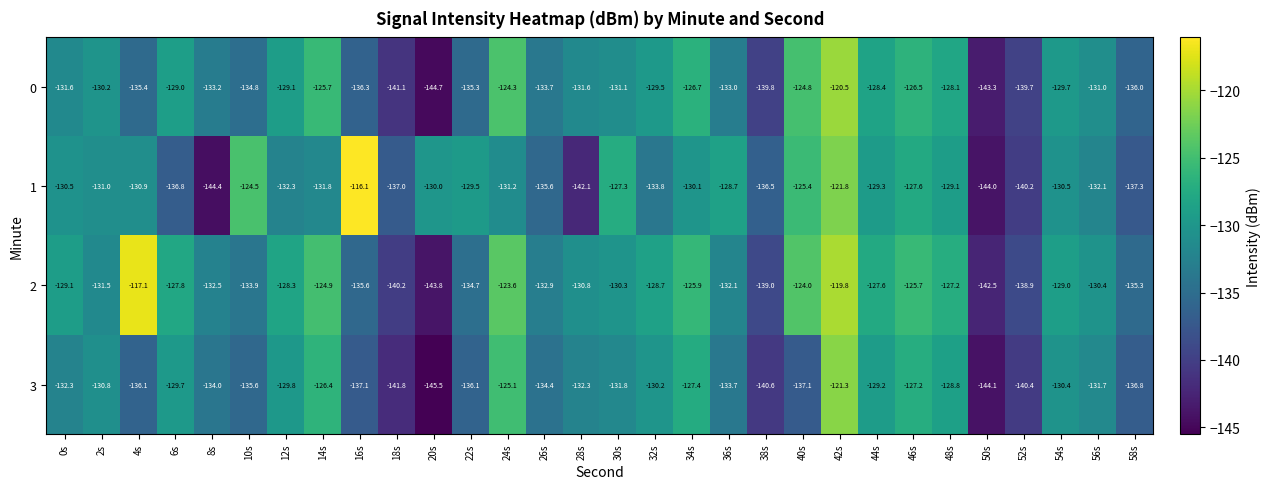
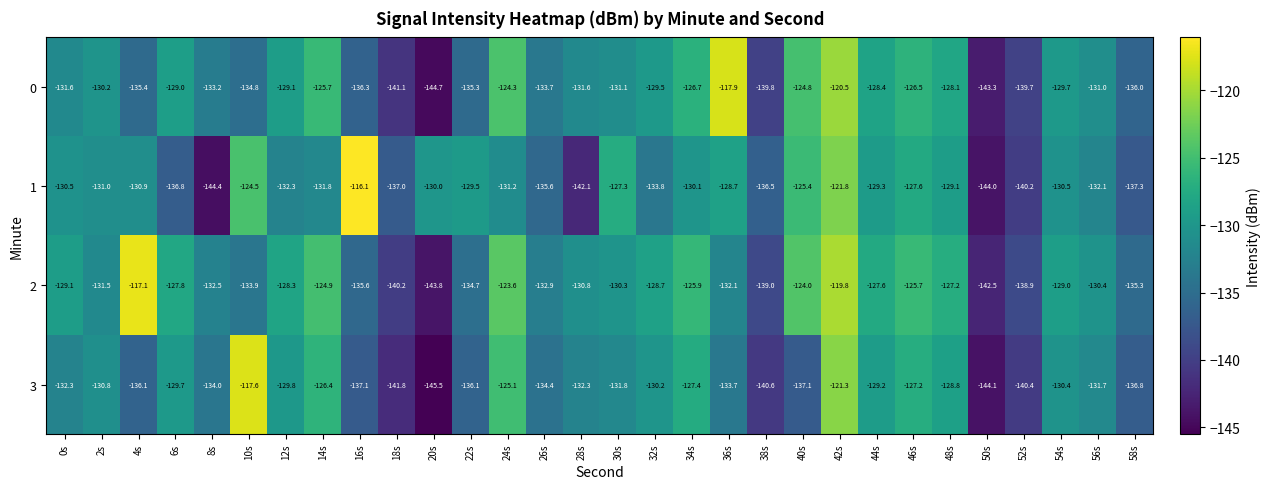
0, 36s: -133.0 -> -117.9
3, 10s: -135.6 -> -117.6
